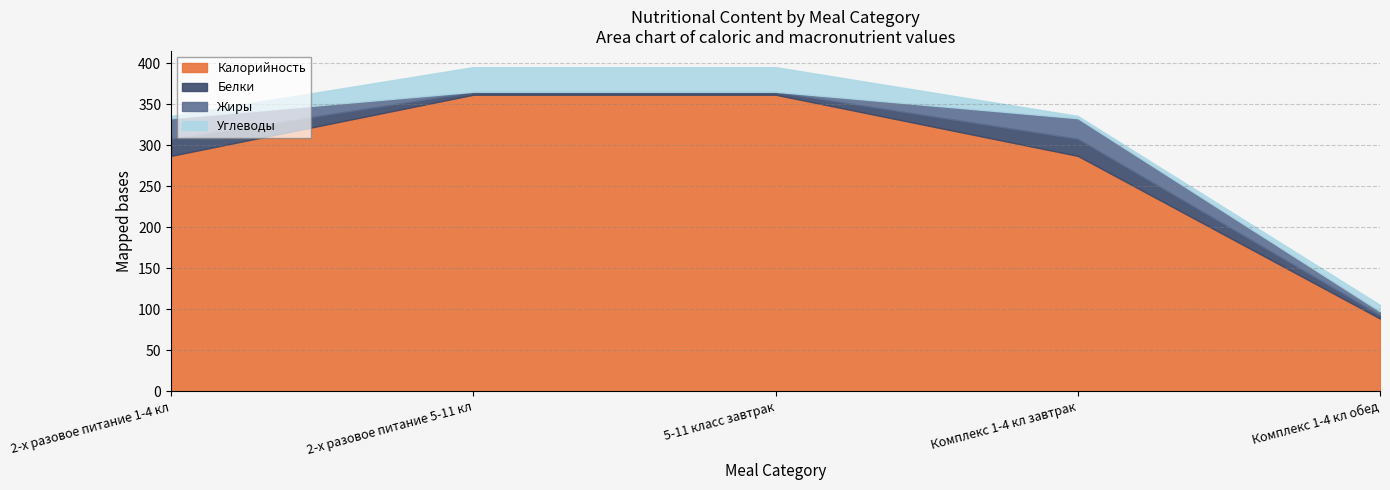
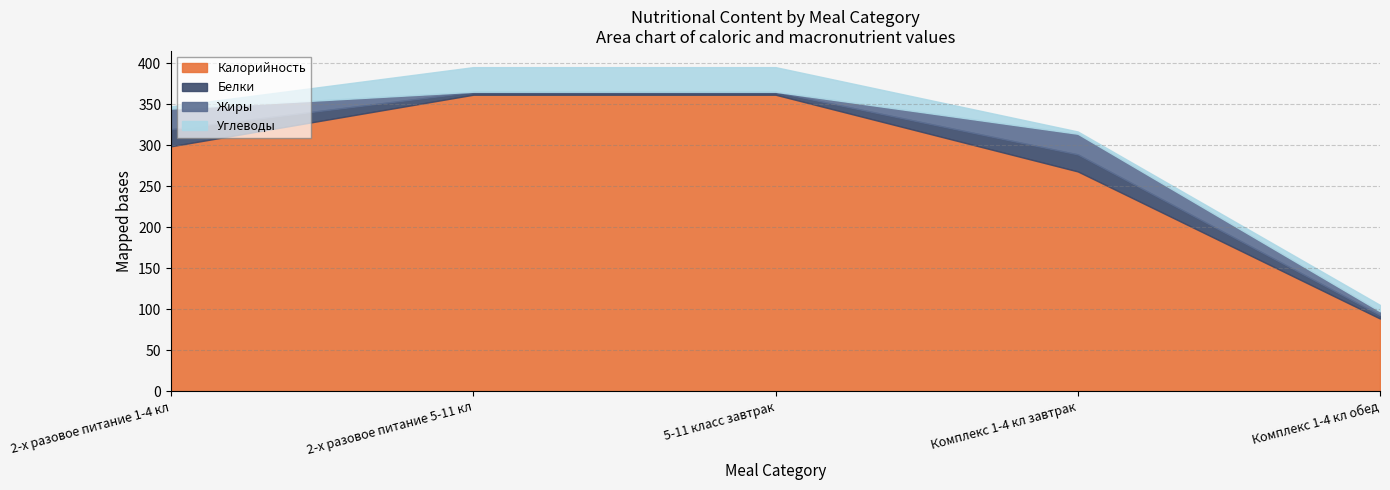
Калорийность, 2-х разовое питание 1-4 кл: 290 -> 300
Калорийность, Комплекс 1-4 кл завтрак: 290 -> 270
